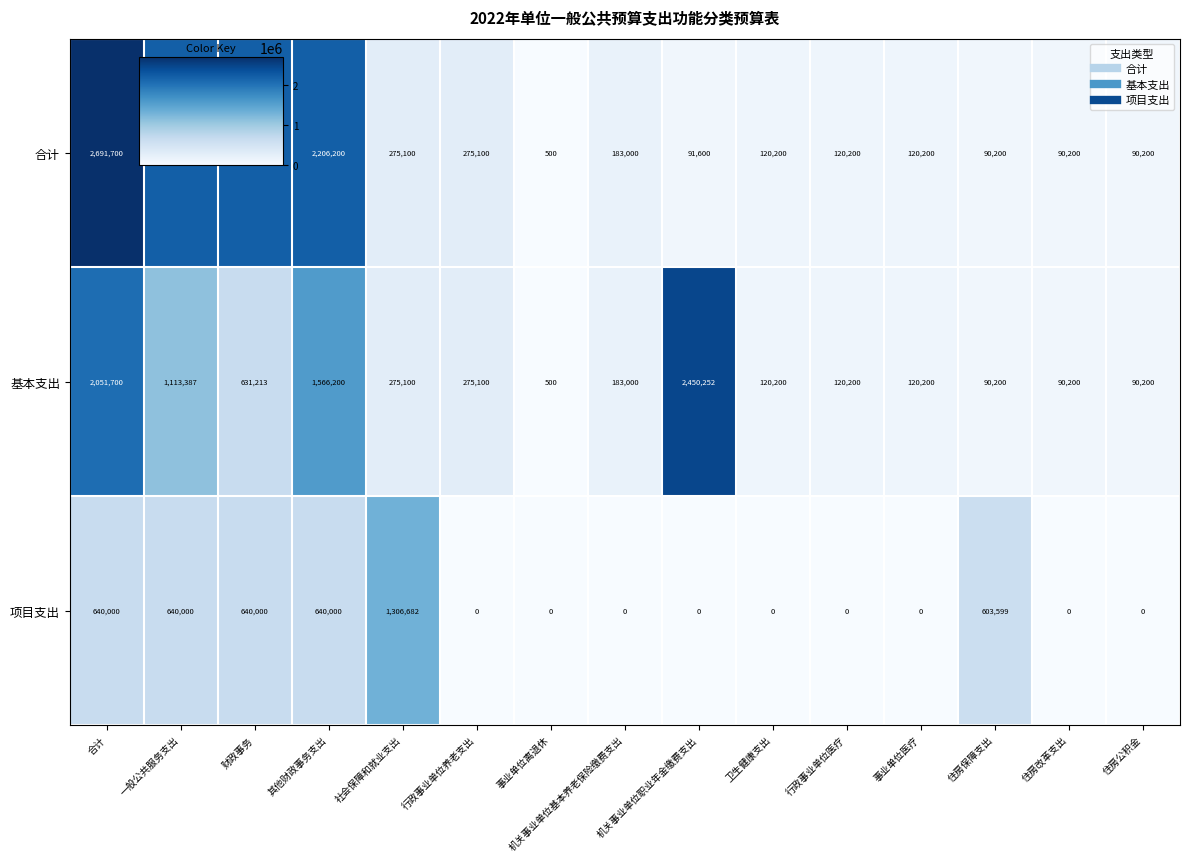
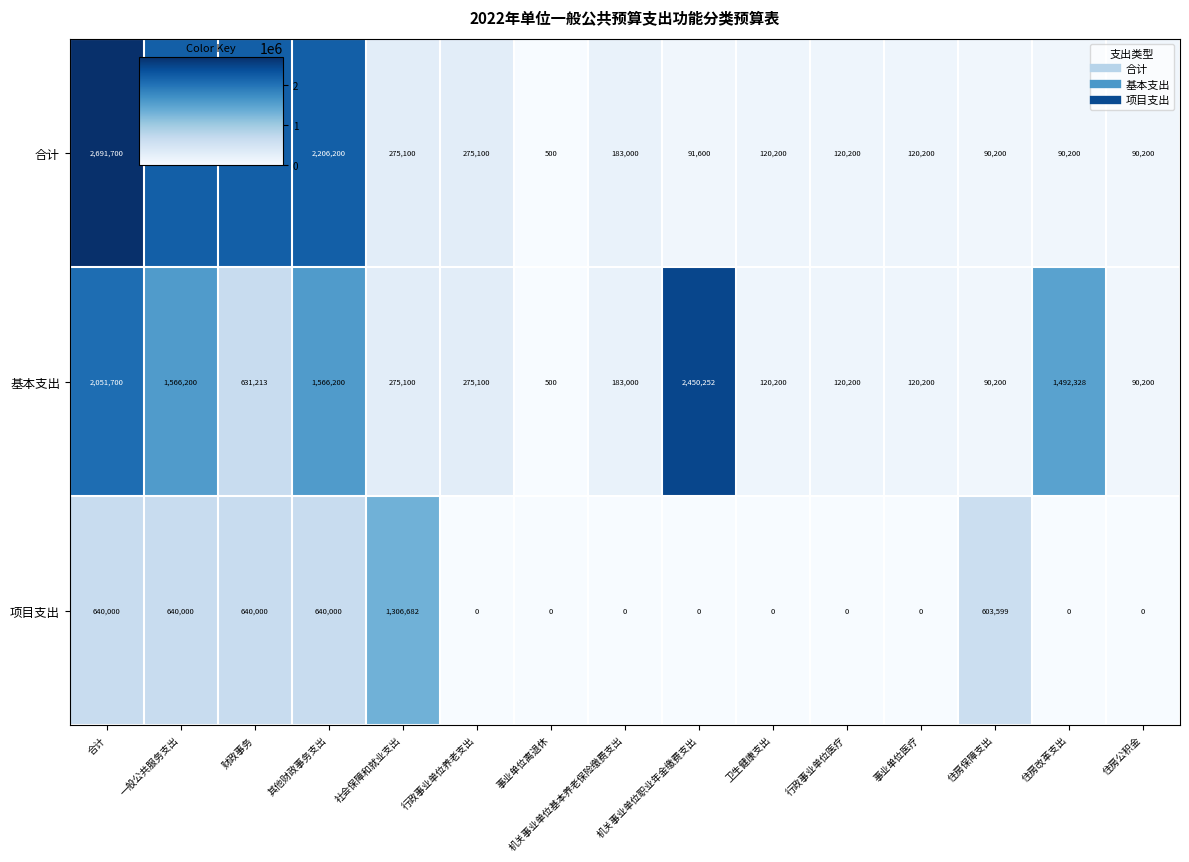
基本支出, 一般公共服务支出: 1,113,387 -> 1,566,200
基本支出, 住房改革支出: 90,200 -> 1,492,328
